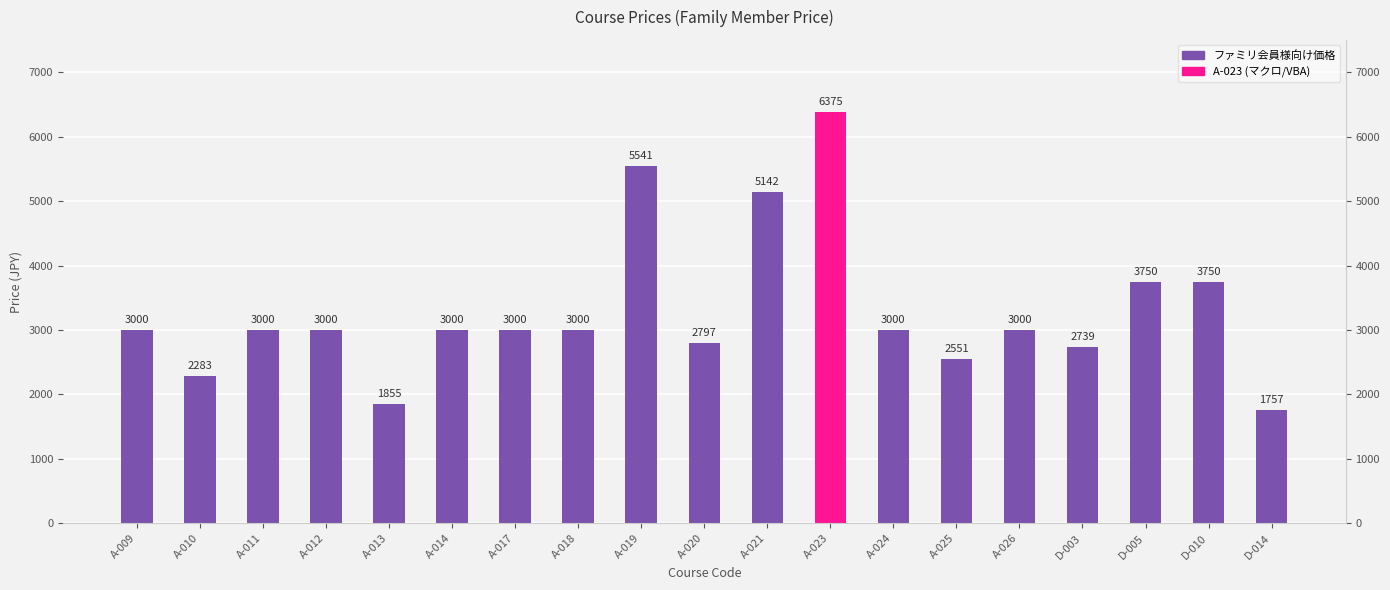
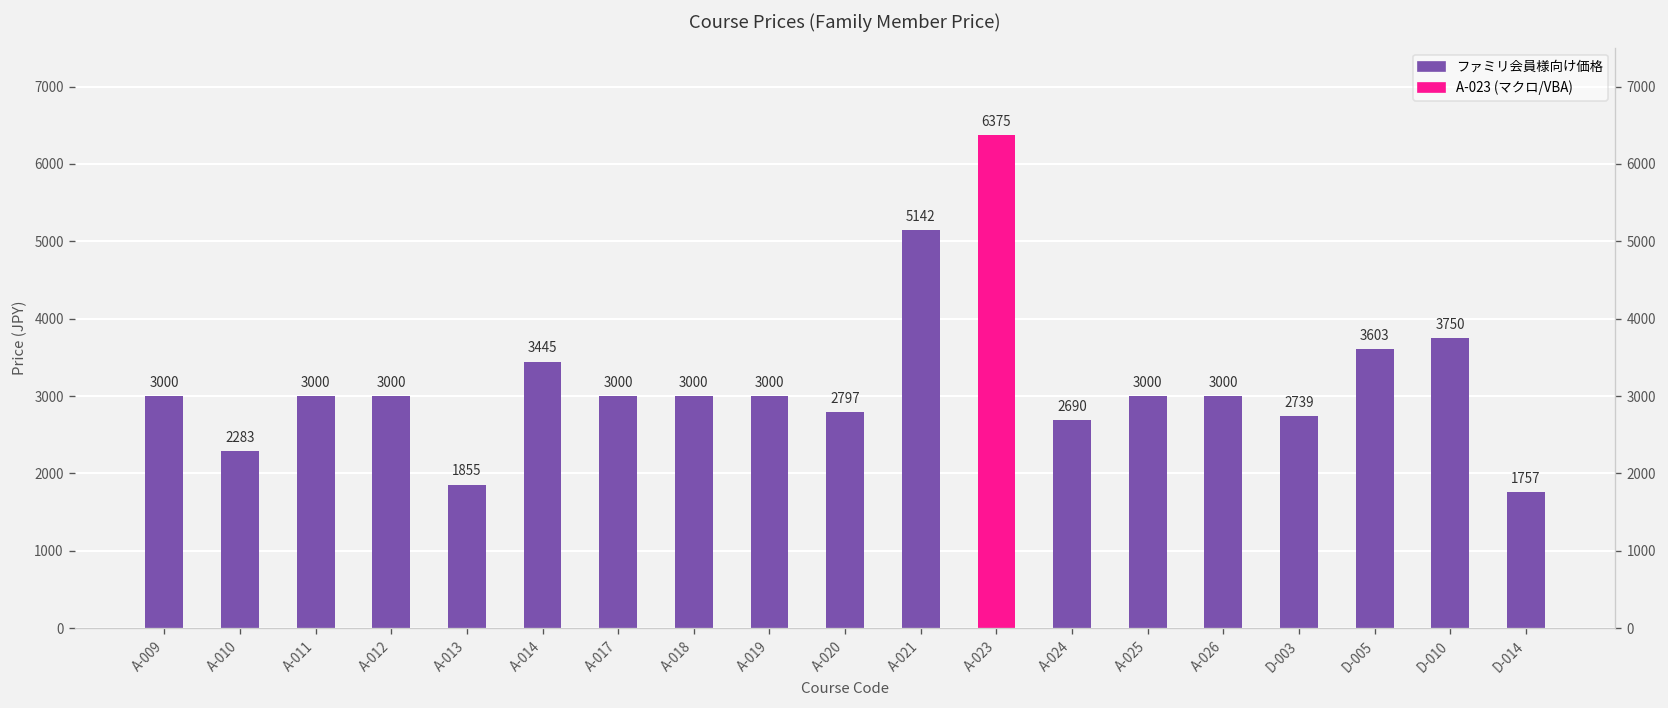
A-014: 3000 -> 3445
A-019: 5541 -> 3000
A-024: 3000 -> 2690
A-025: 2551 -> 3000
D-005: 3750 -> 3603
